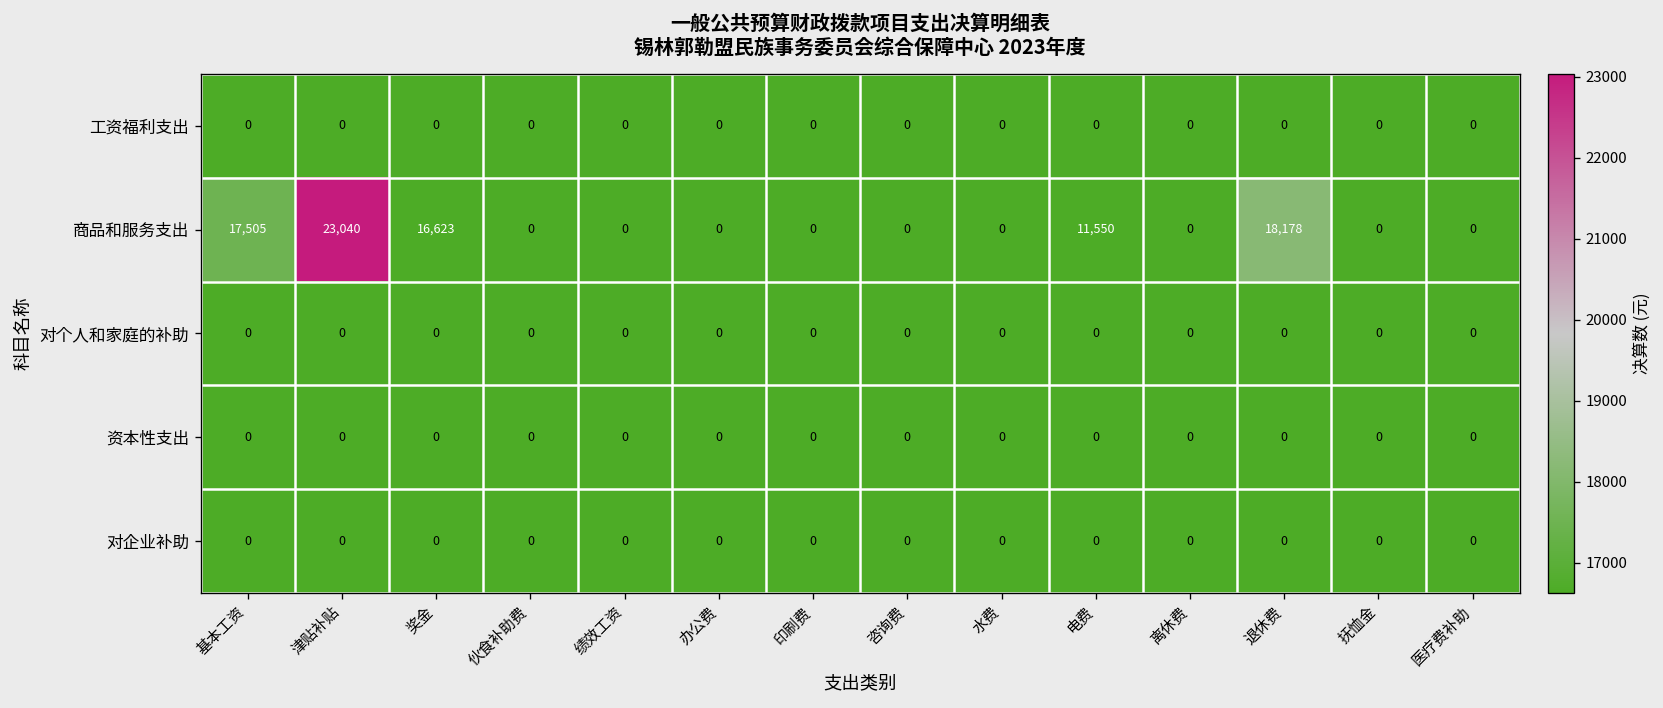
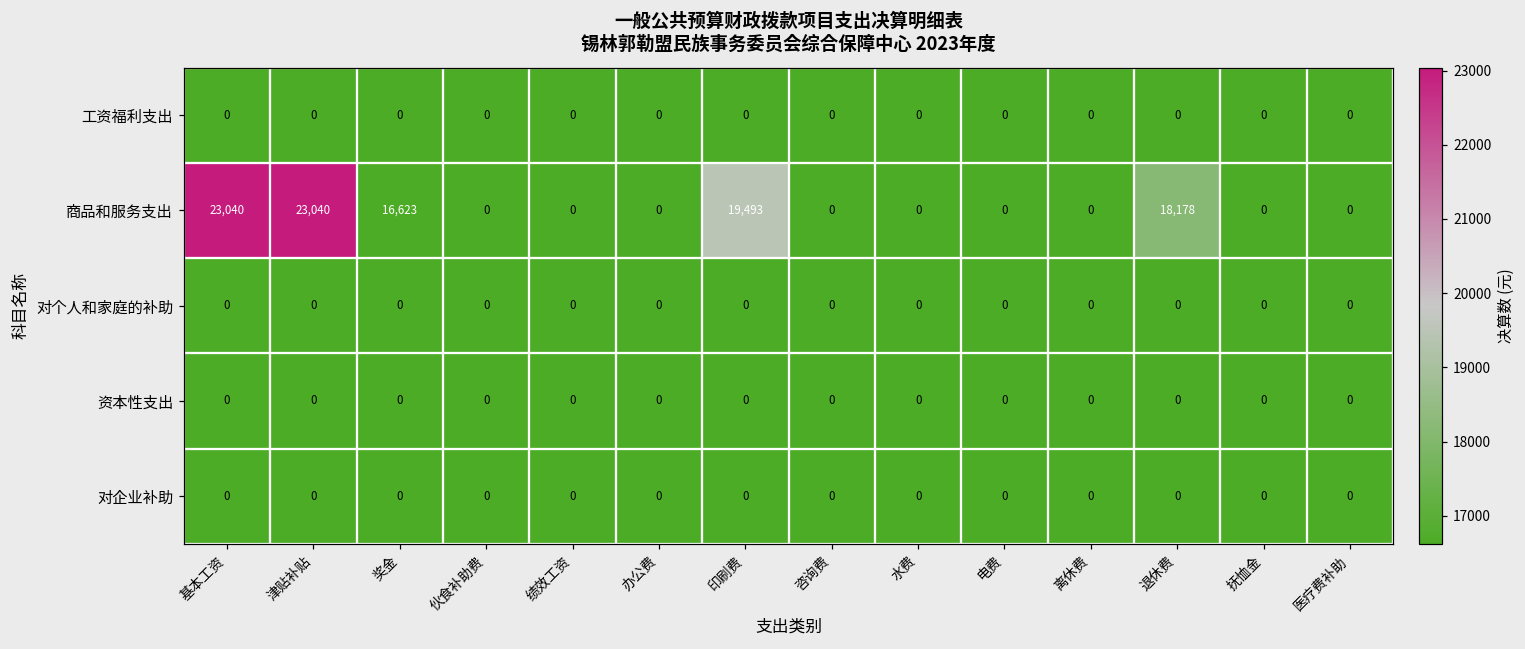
商品和服务支出, 基本工资: 17,505 -> 23,040
商品和服务支出, 印刷费: 0 -> 19,493
商品和服务支出, 电费: 11,550 -> 0
